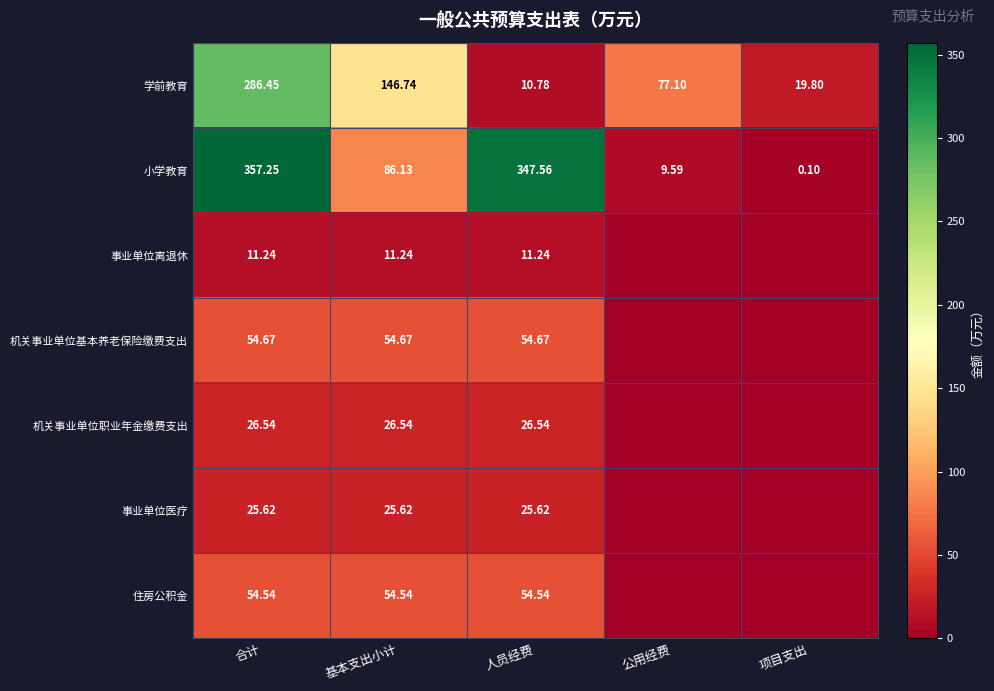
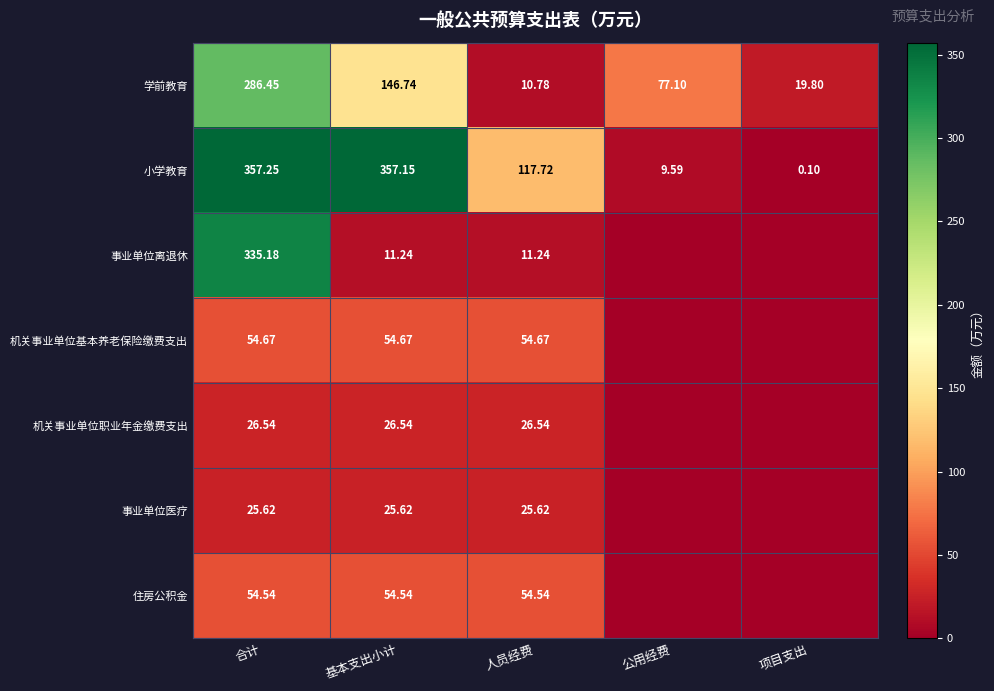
小学教育, 基本支出小计: 86.13 -> 357.15
小学教育, 人员经费: 347.56 -> 117.72
事业单位离退休, 合计: 11.24 -> 335.18
